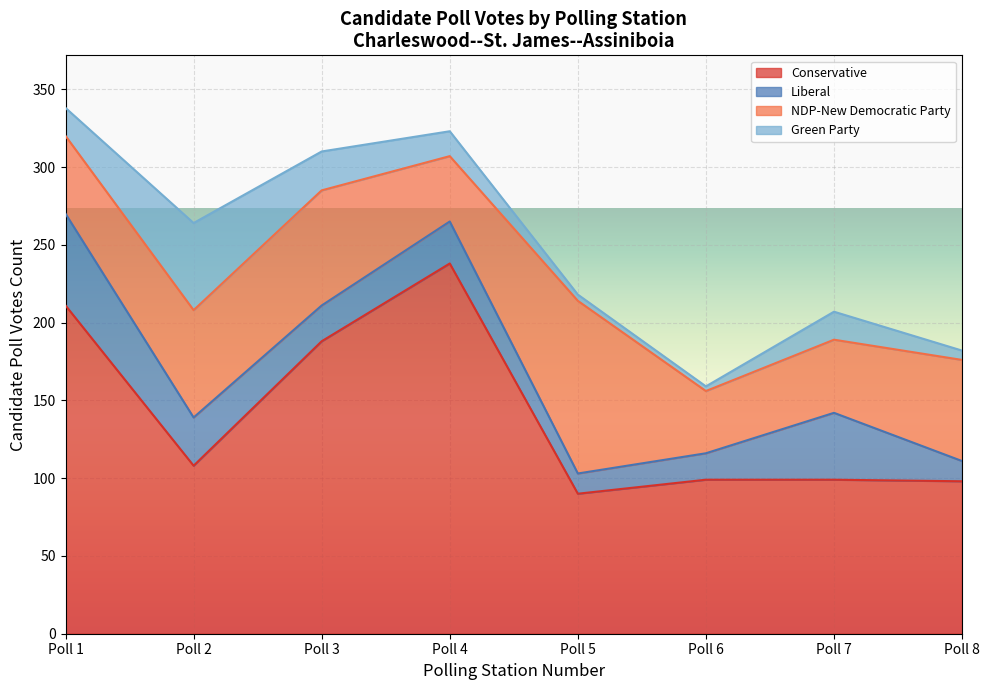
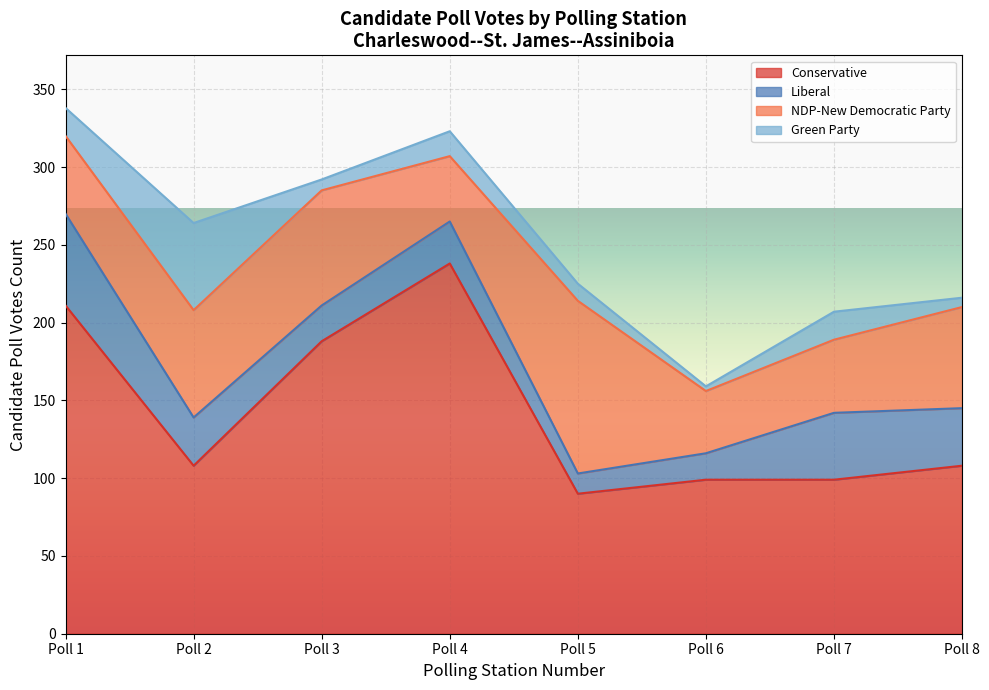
Green Party, Poll 3: 25 -> 7
Green Party, Poll 5: 4 -> 11
Conservative, Poll 8: 98 -> 108
Liberal, Poll 8: 13 -> 37
